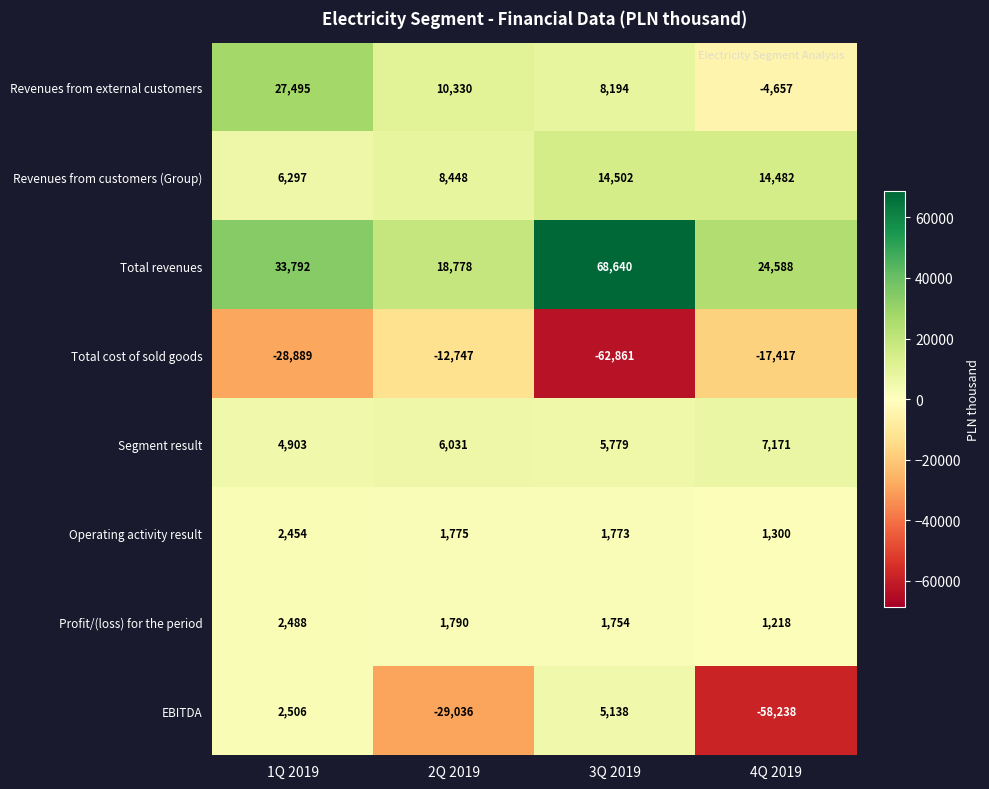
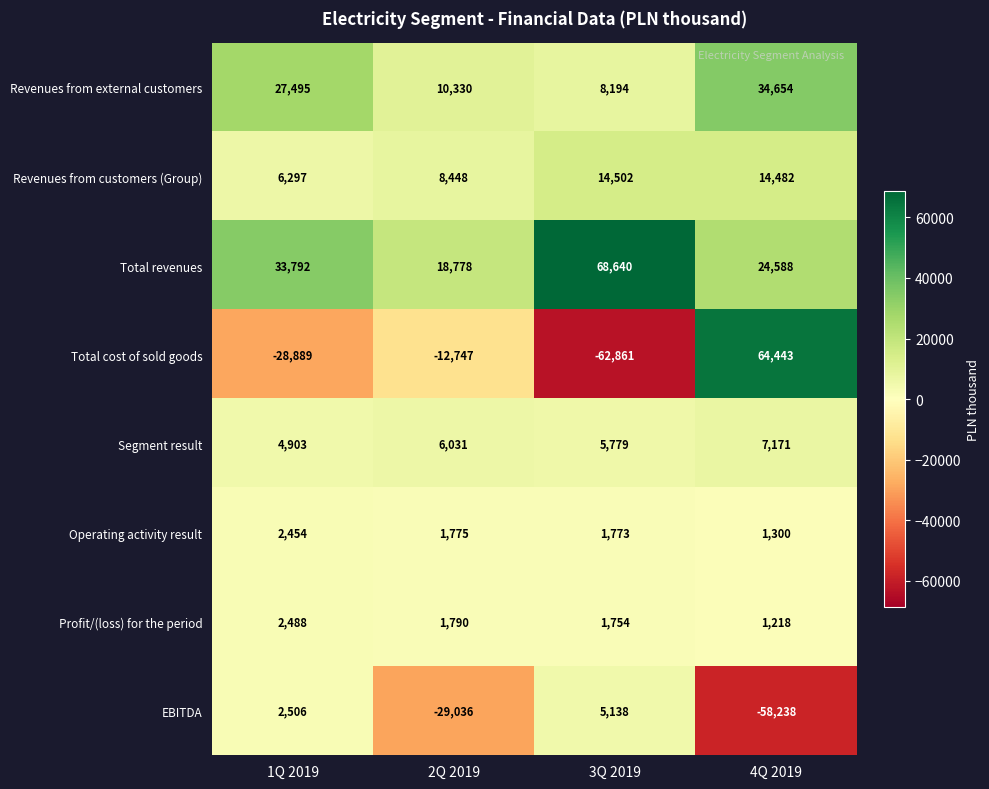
Revenues from external customers, 4Q 2019: -4,657 -> 34,654
Total cost of sold goods, 4Q 2019: -17,417 -> 64,443
